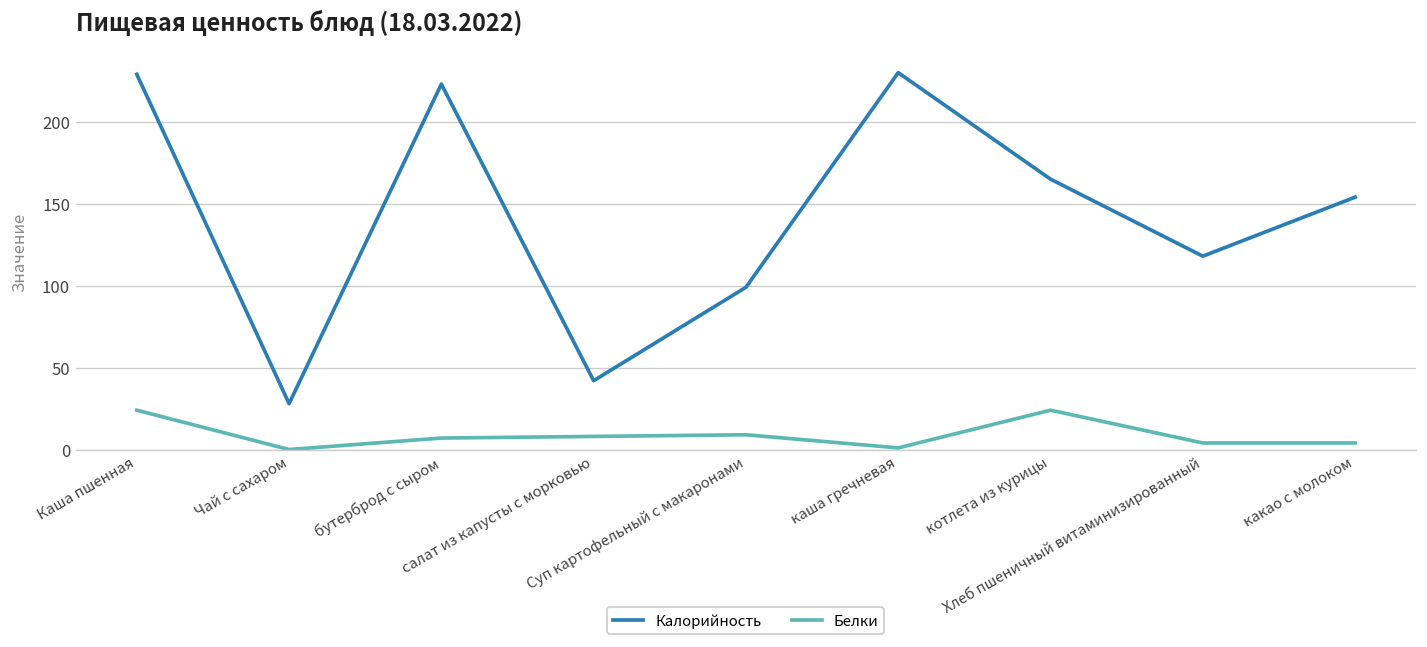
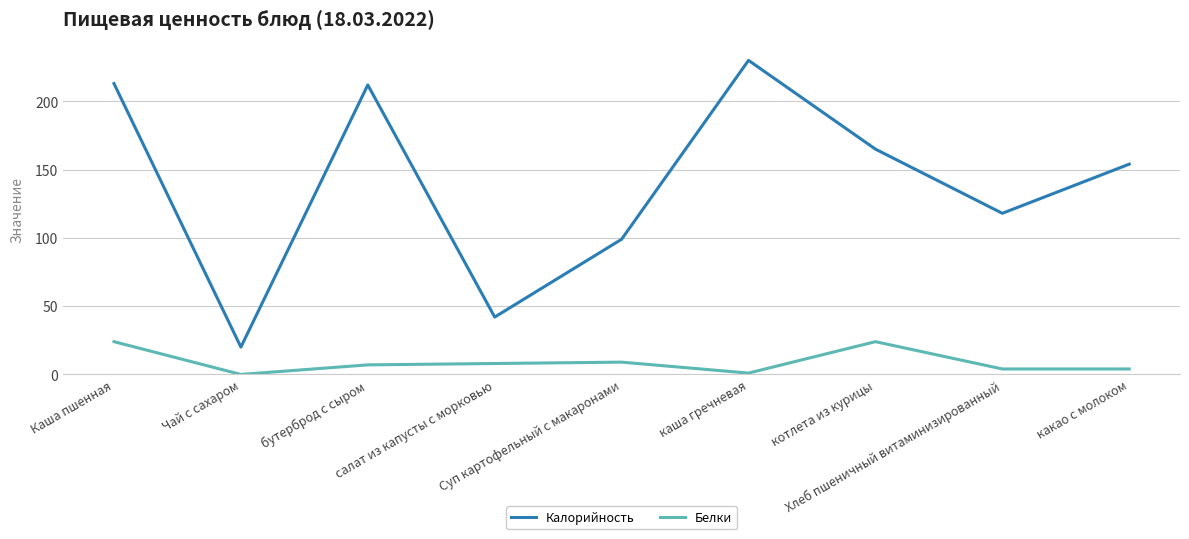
Калорийность, Каша пшенная: 229 -> 213
Калорийность, Чай с сахаром: 28 -> 20
Калорийность, бутерброд с сыром: 223 -> 212
